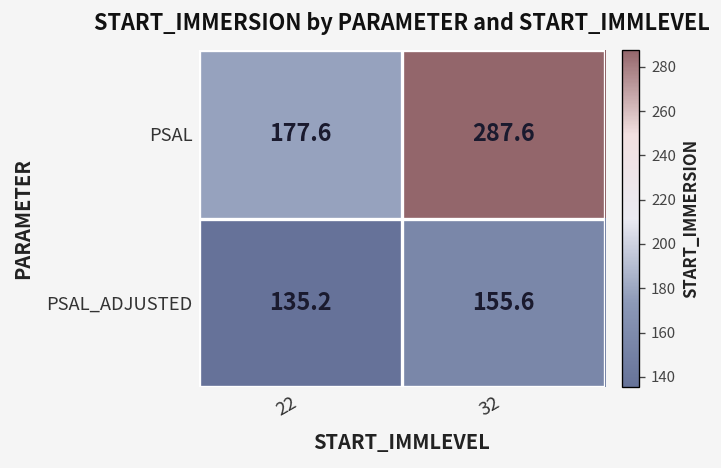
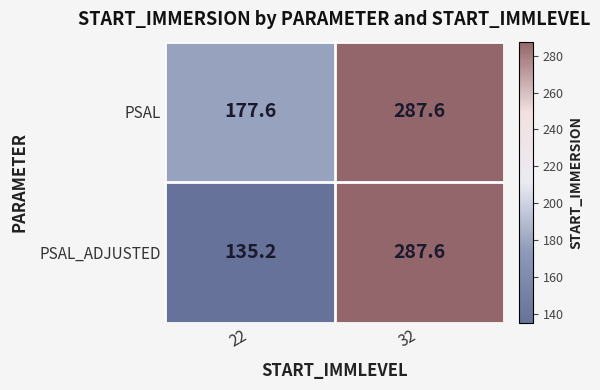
PSAL_ADJUSTED, 32: 155.6 -> 287.6
